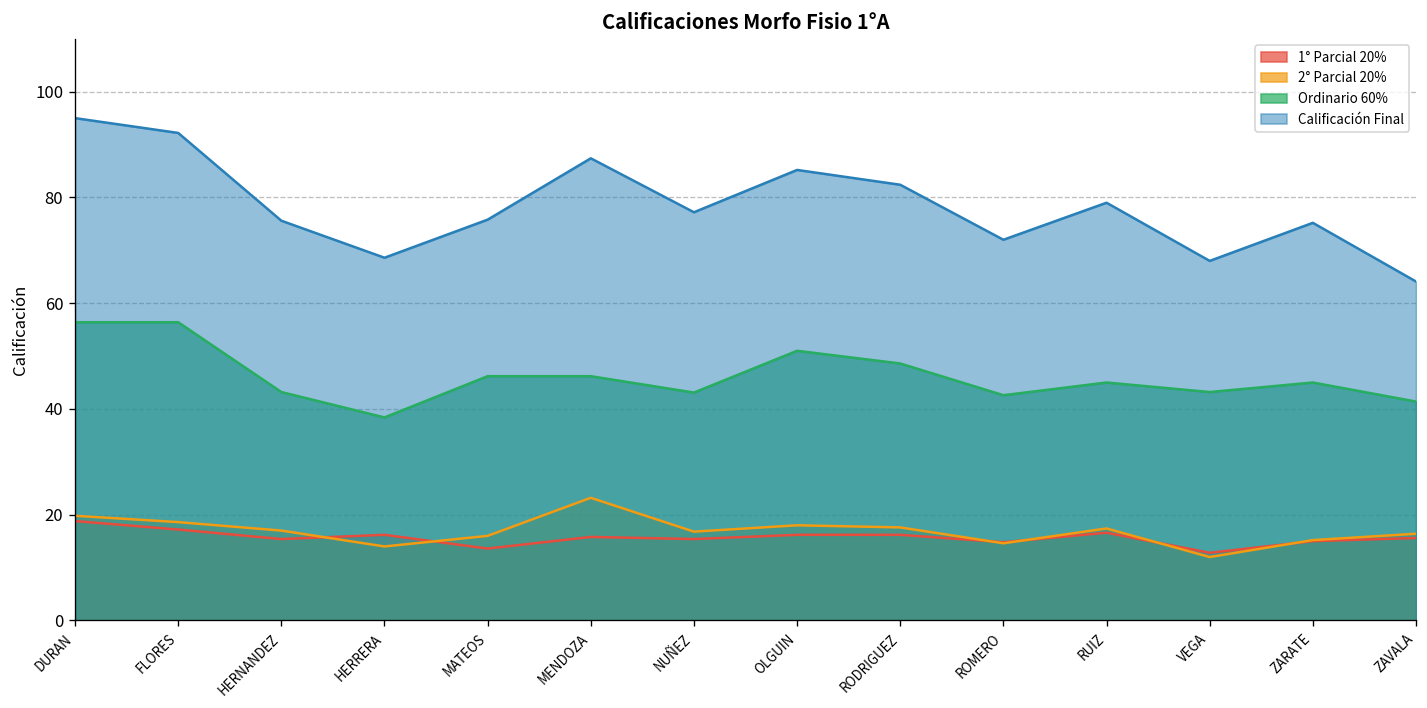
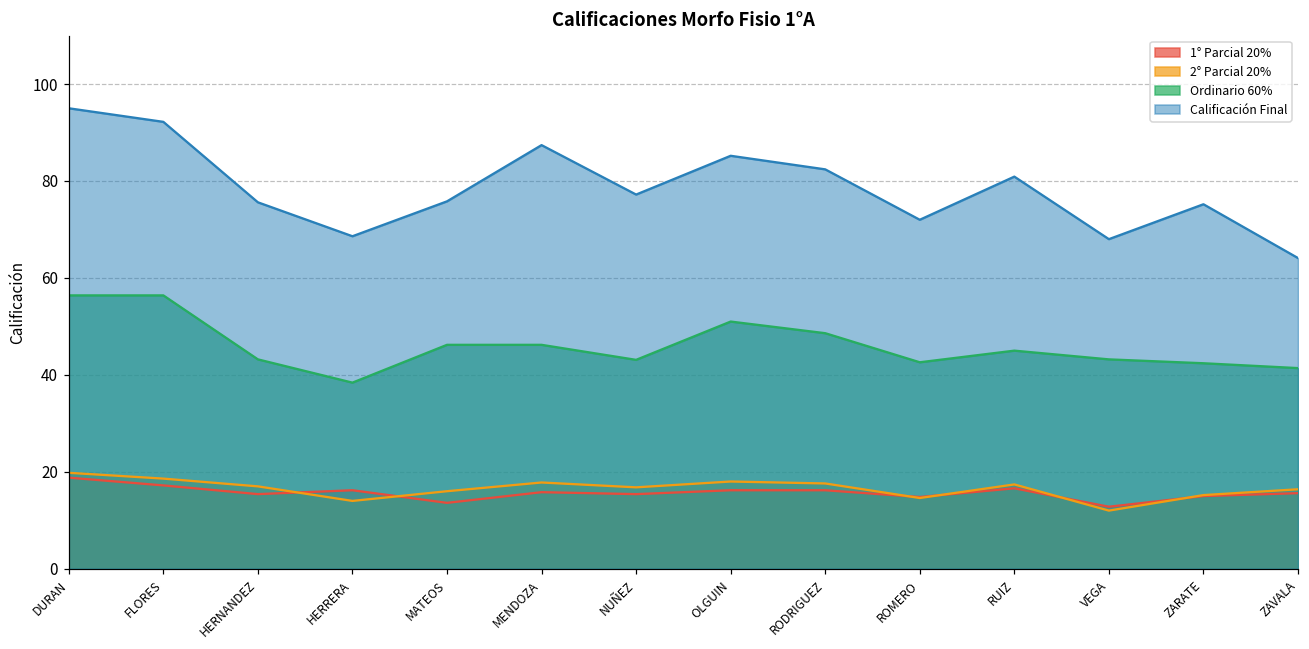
2° Parcial 20%, MENDOZA: 23 -> 18
Calificación Final, RUIZ: 79 -> 81
Ordinario 60%, ZARATE: 45 -> 42
